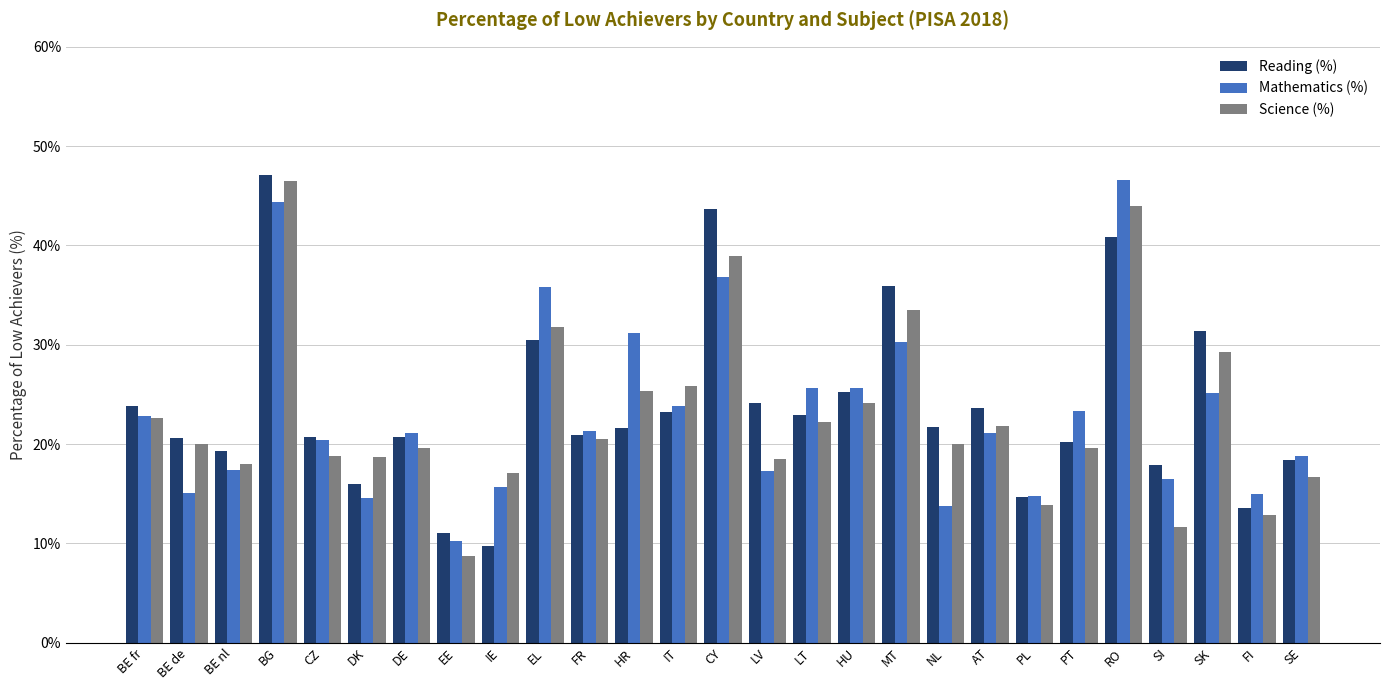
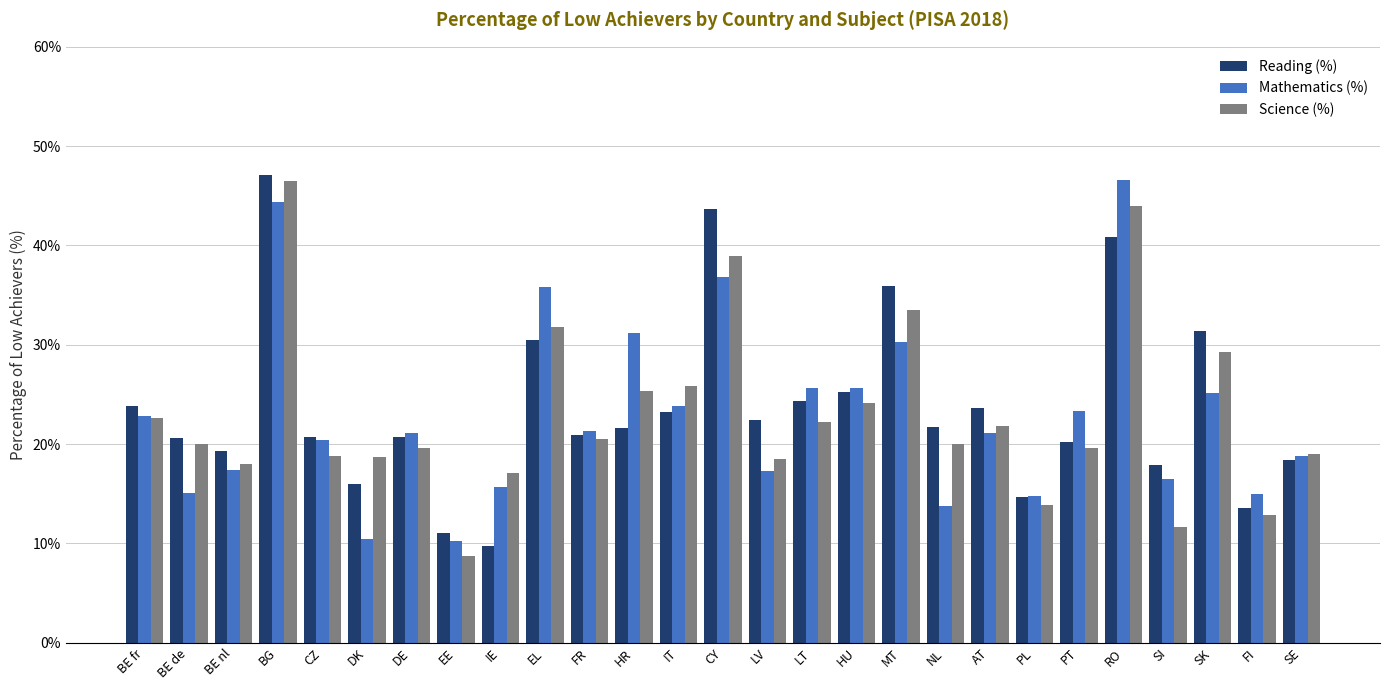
Mathematics (%), DK: 15% -> 10%
Reading (%), LV: 24% -> 22%
Reading (%), LT: 23% -> 24%
Science (%), SE: 17% -> 19%
